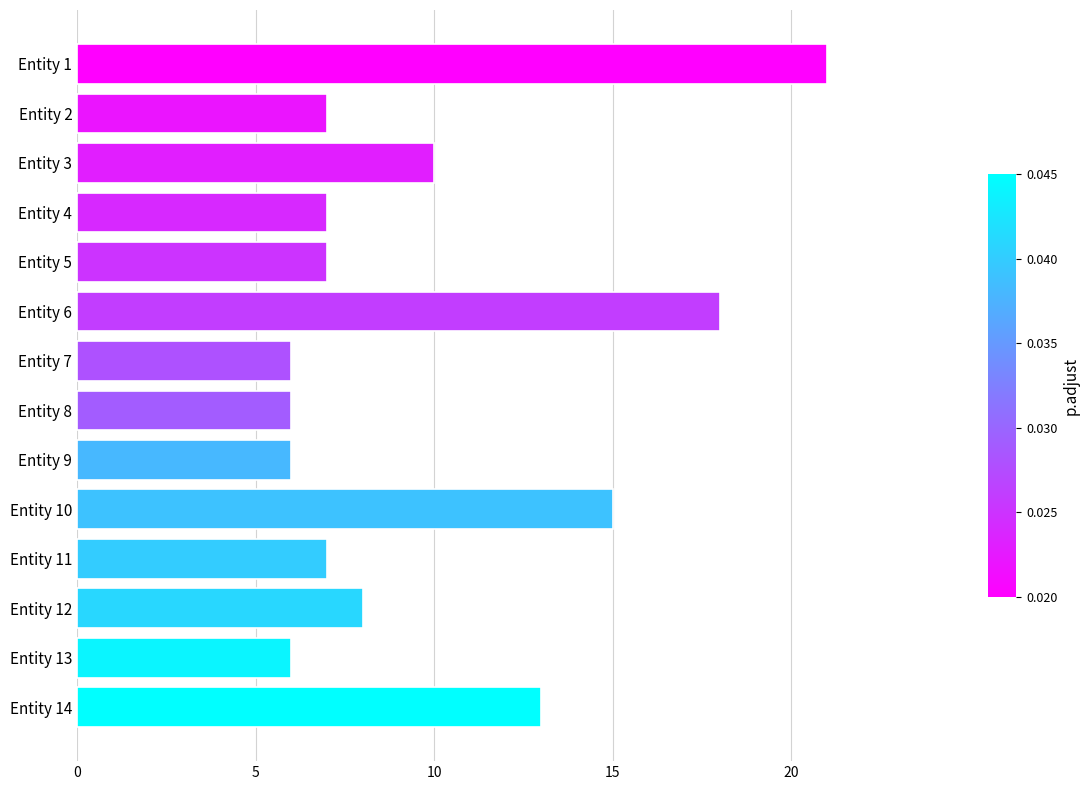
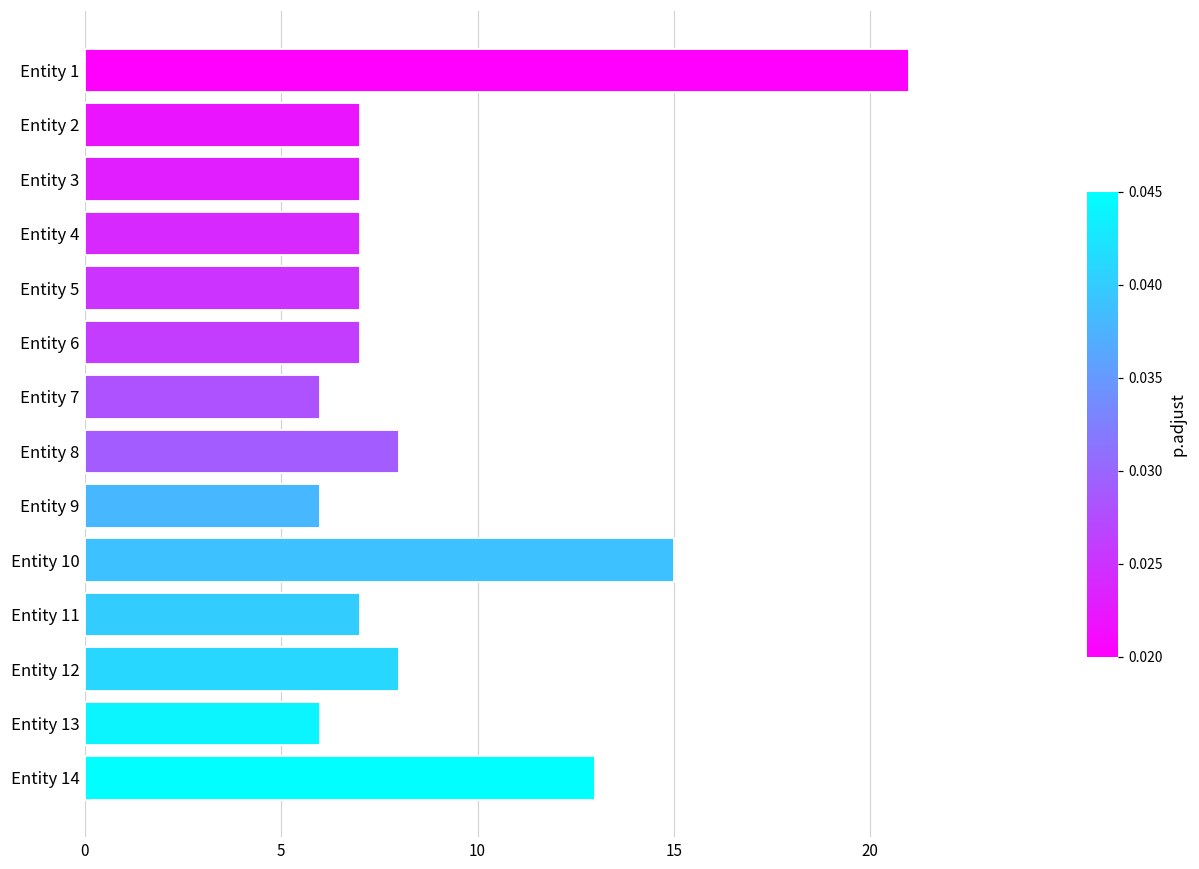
Entity 3: 10 -> 7
Entity 6: 18 -> 7
Entity 8: 6 -> 8
